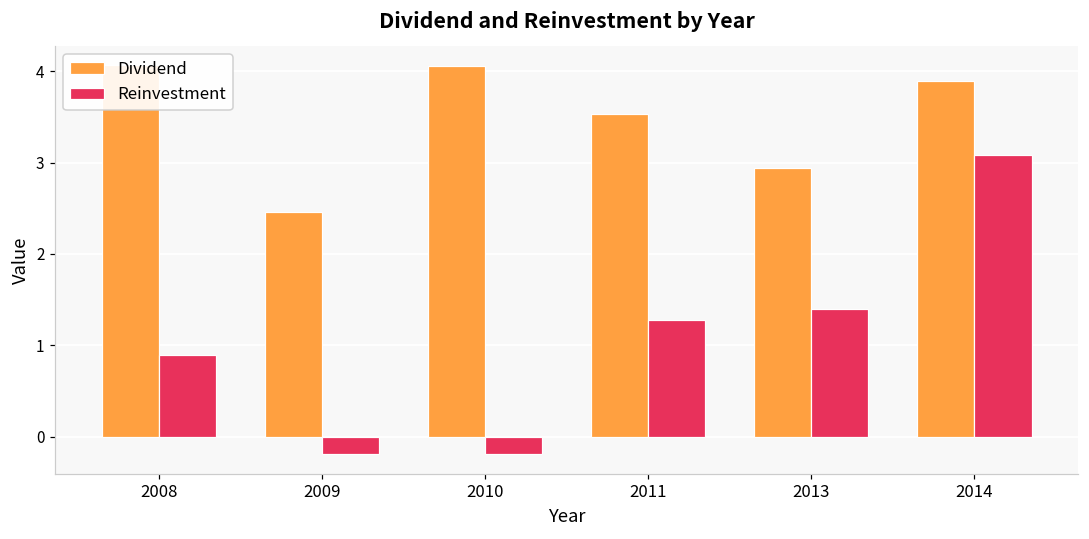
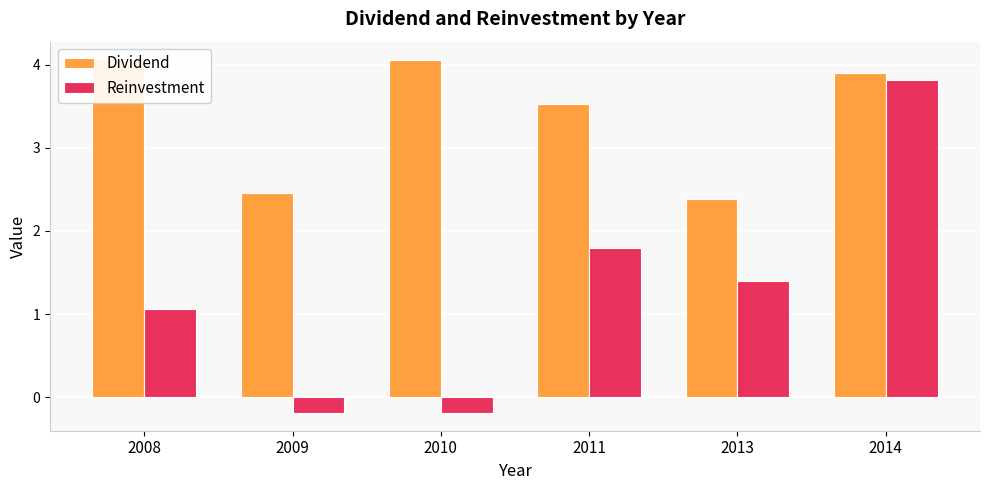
Reinvestment, 2008: 0.9 -> 1.1
Reinvestment, 2011: 1.3 -> 1.8
Dividend, 2013: 2.9 -> 2.4
Reinvestment, 2014: 3.1 -> 3.8
